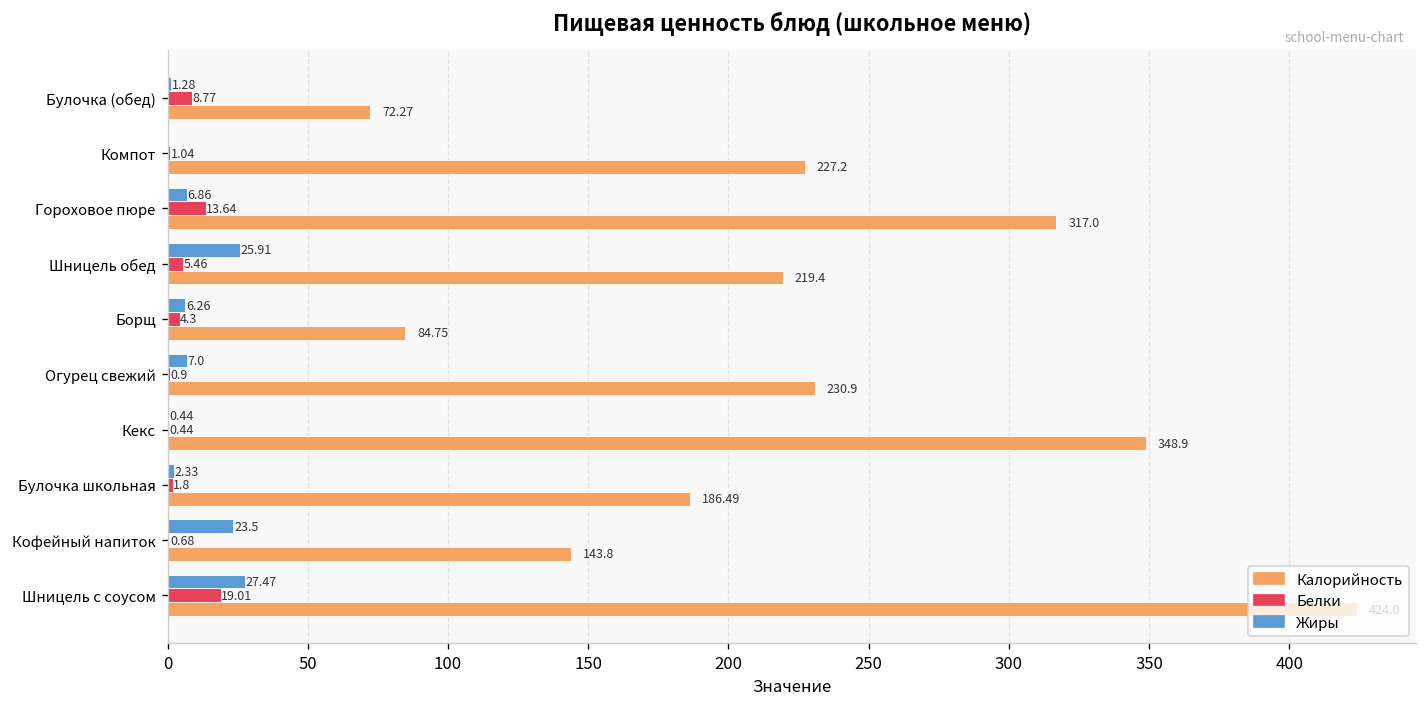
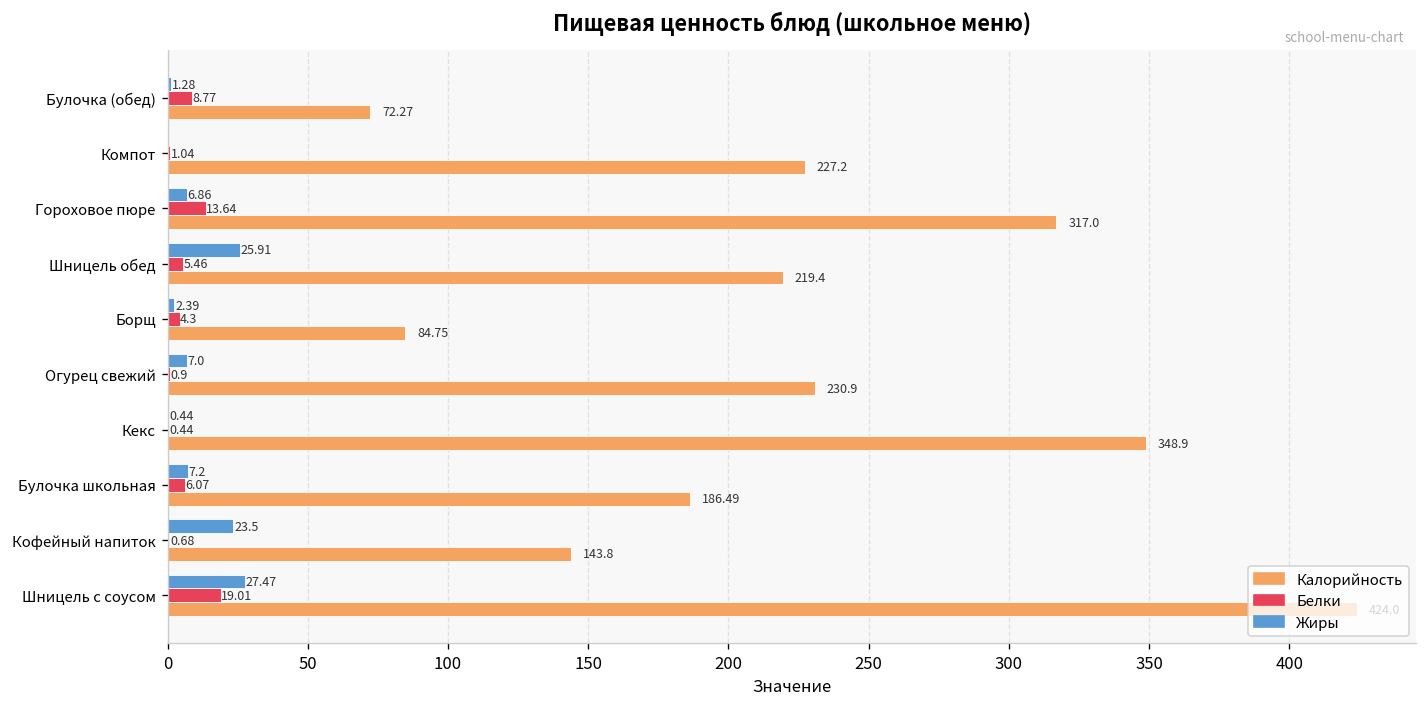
Жиры, Борщ: 6.26 -> 2.39
Жиры, Булочка школьная: 2.33 -> 7.2
Белки, Булочка школьная: 1.8 -> 6.07
